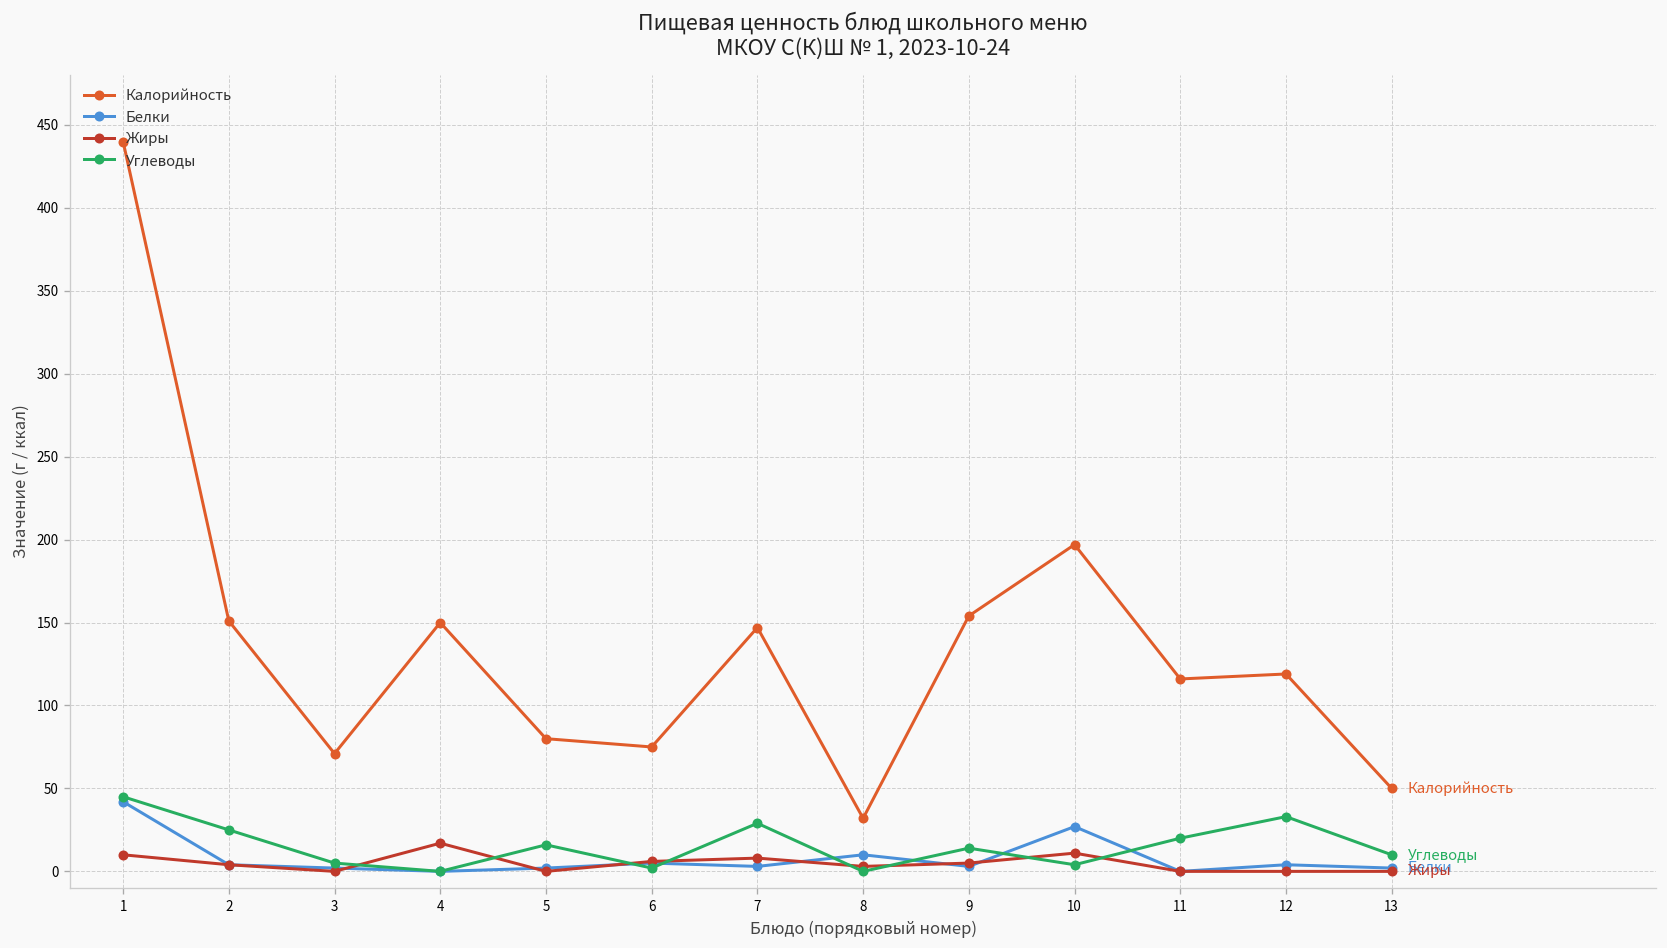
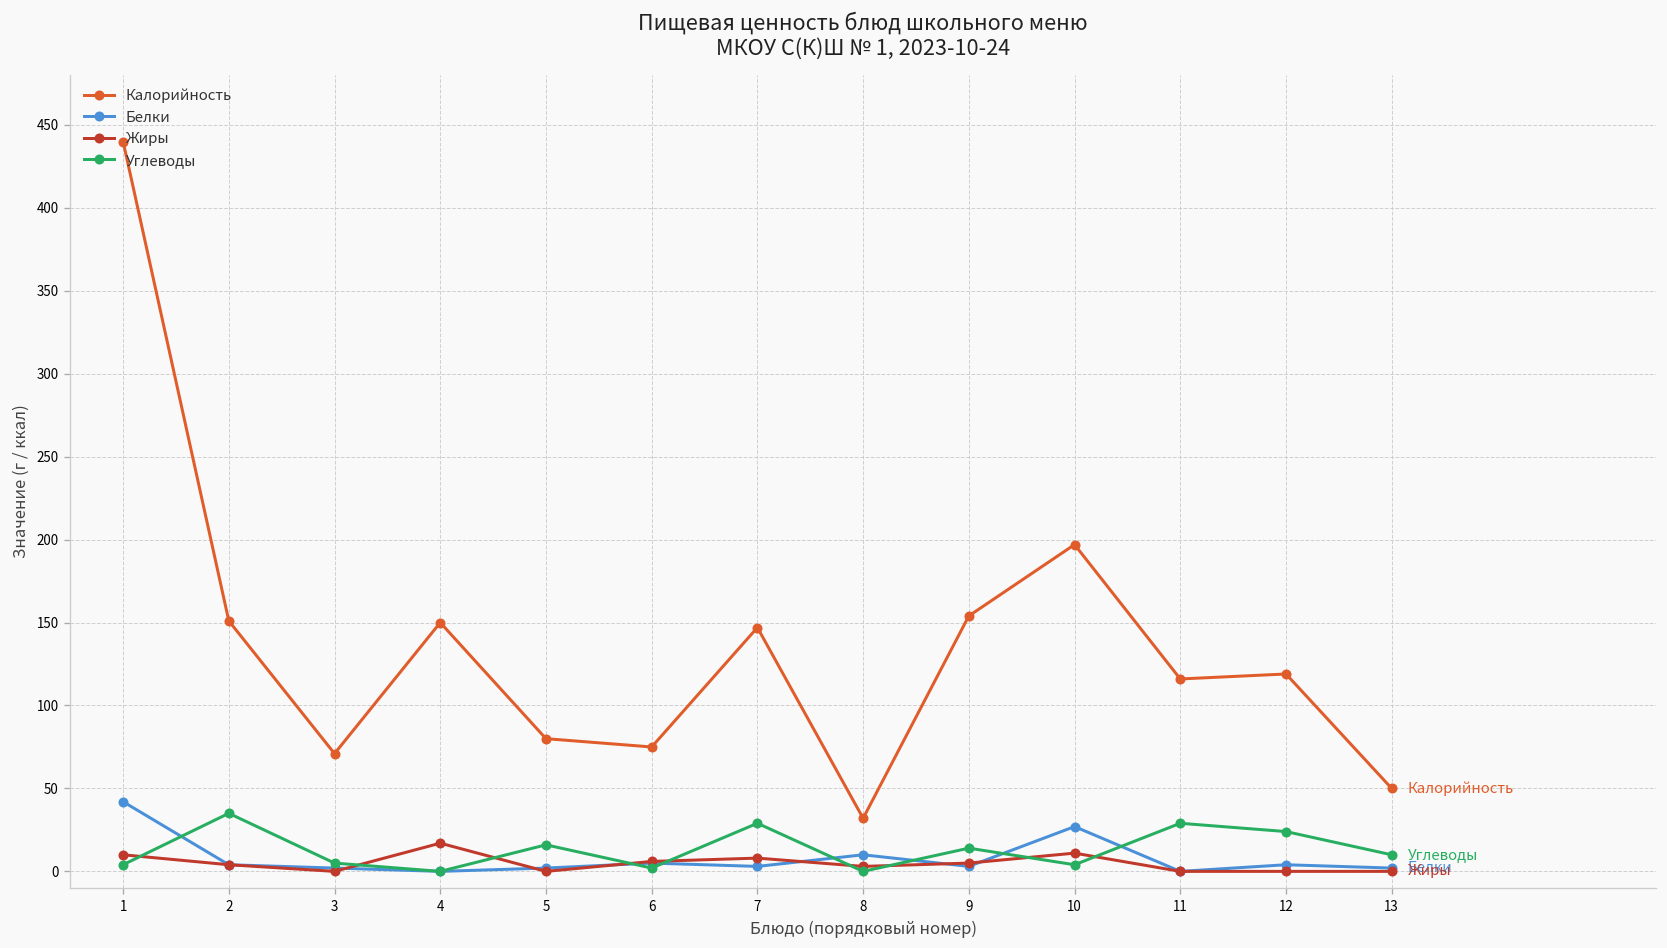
Углеводы, 1: 45 -> 4
Углеводы, 2: 25 -> 35
Углеводы, 11: 20 -> 29
Углеводы, 12: 33 -> 24
